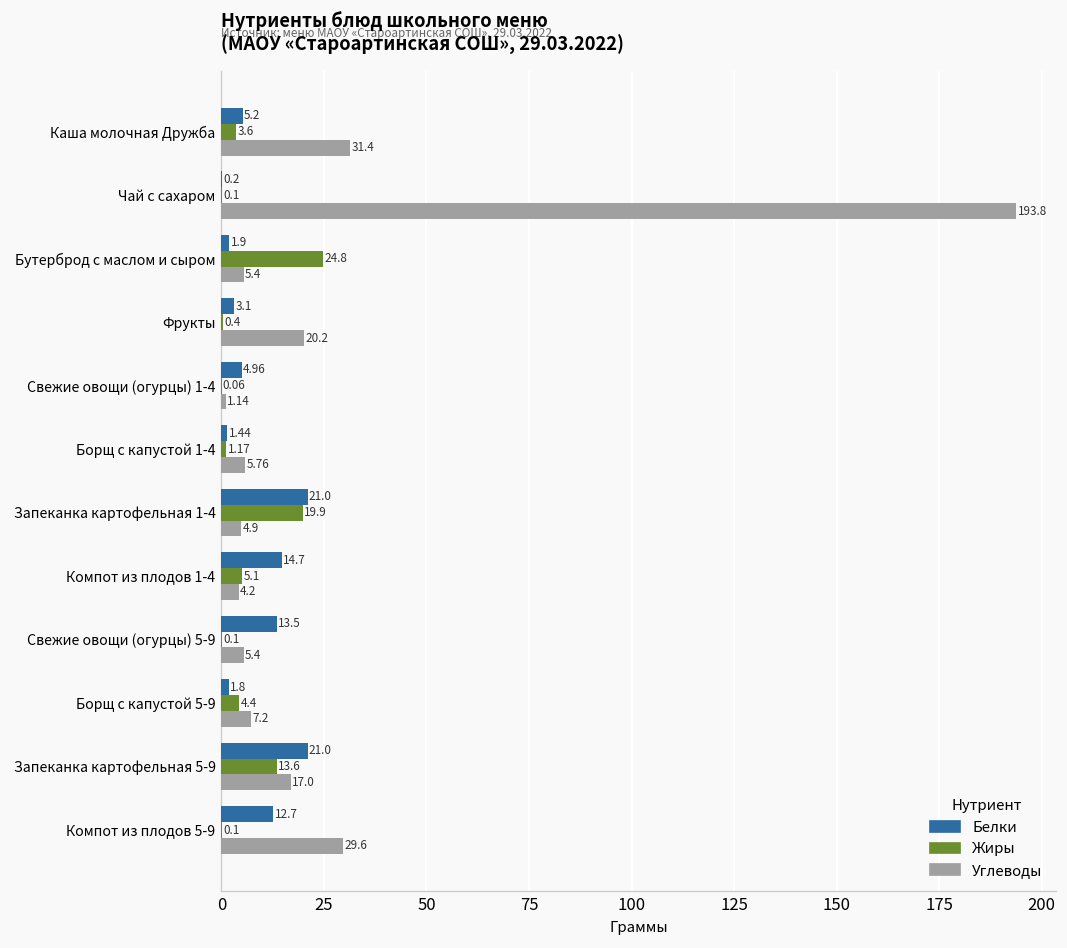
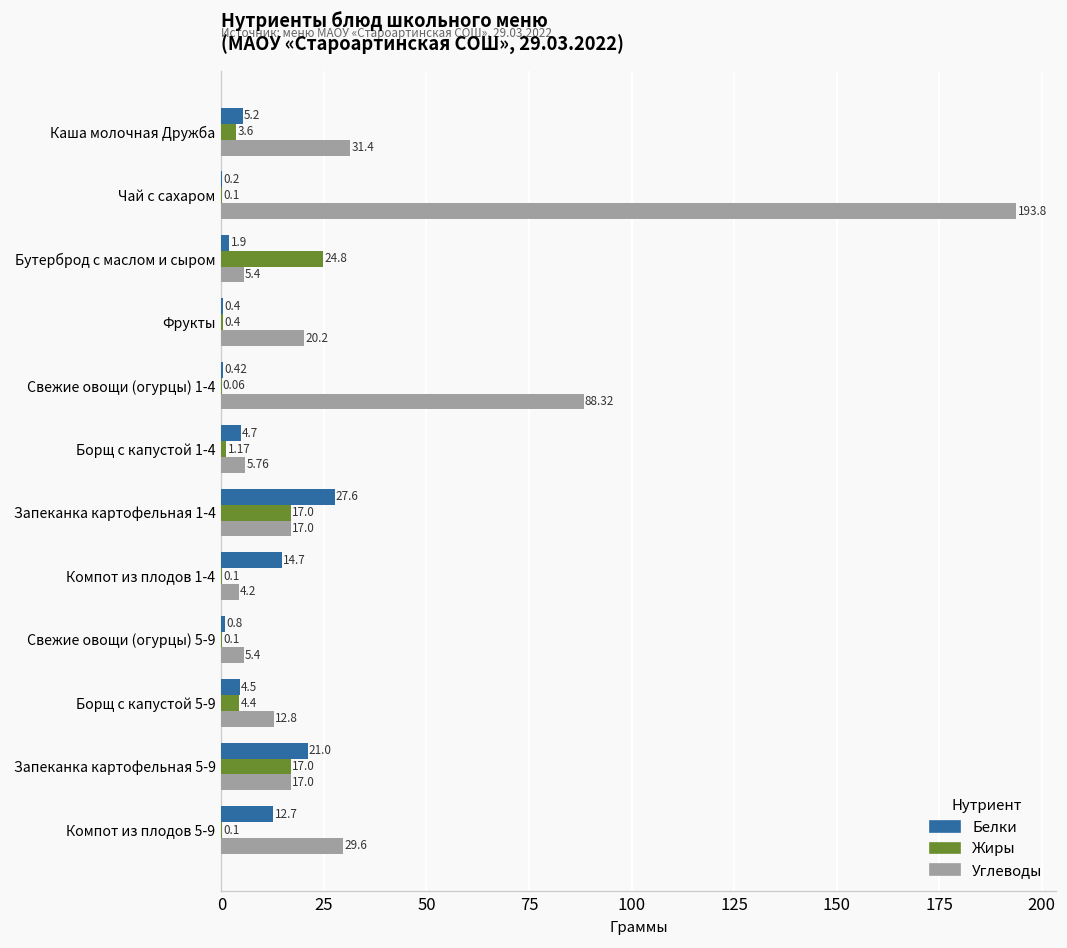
Белки, Фрукты: 3.1 -> 0.4
Белки, Свежие овощи (огурцы) 1-4: 4.96 -> 0.42
Углеводы, Свежие овощи (огурцы) 1-4: 1.14 -> 88.32
Белки, Борщ с капустой 1-4: 1.44 -> 4.7
Белки, Запеканка картофельная 1-4: 21.0 -> 27.6
Жиры, Запеканка картофельная 1-4: 19.9 -> 17.0
Углеводы, Запеканка картофельная 1-4: 4.9 -> 17.0
Жиры, Компот из плодов 1-4: 5.1 -> 0.1
Белки, Свежие овощи (огурцы) 5-9: 13.5 -> 0.8
Белки, Борщ с капустой 5-9: 1.8 -> 4.5
Углеводы, Борщ с капустой 5-9: 7.2 -> 12.8
Жиры, Запеканка картофельная 5-9: 13.6 -> 17.0
